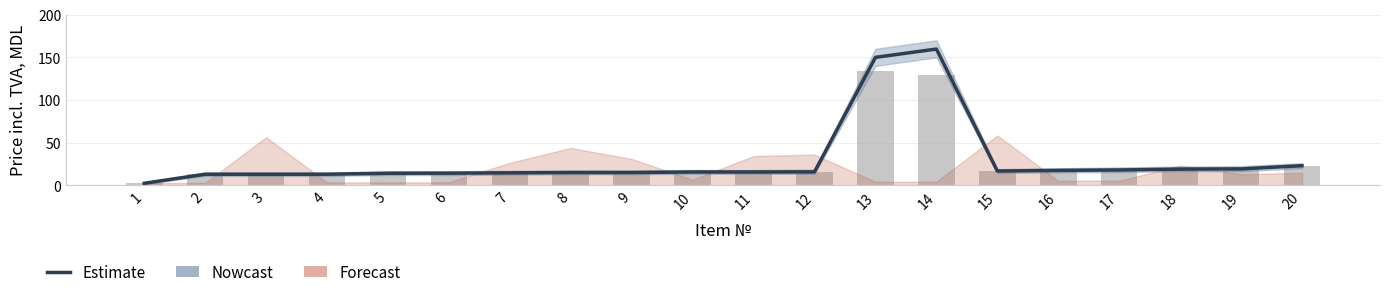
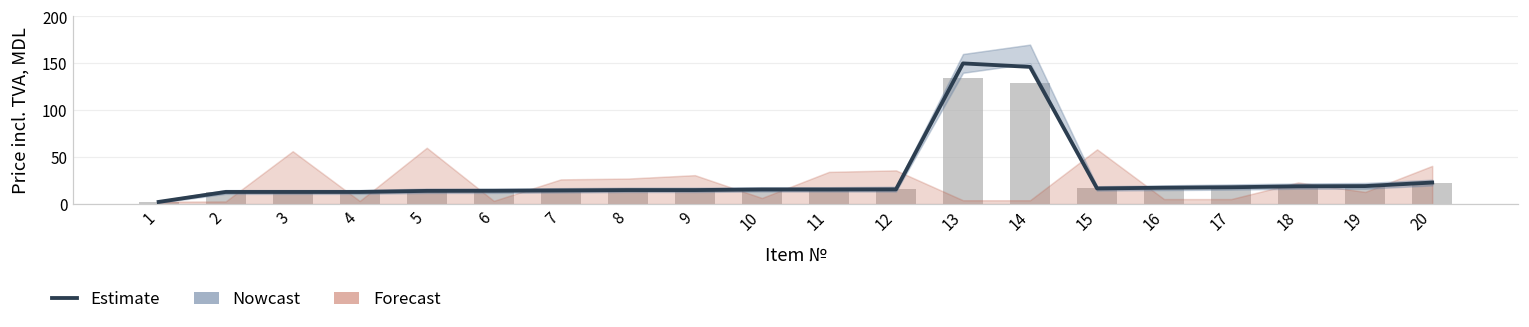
Forecast, 5: 0 -> 60
Forecast, 8: 40 -> 30
Estimate, 14: 160 -> 150
Forecast, 20: 10 -> 40
